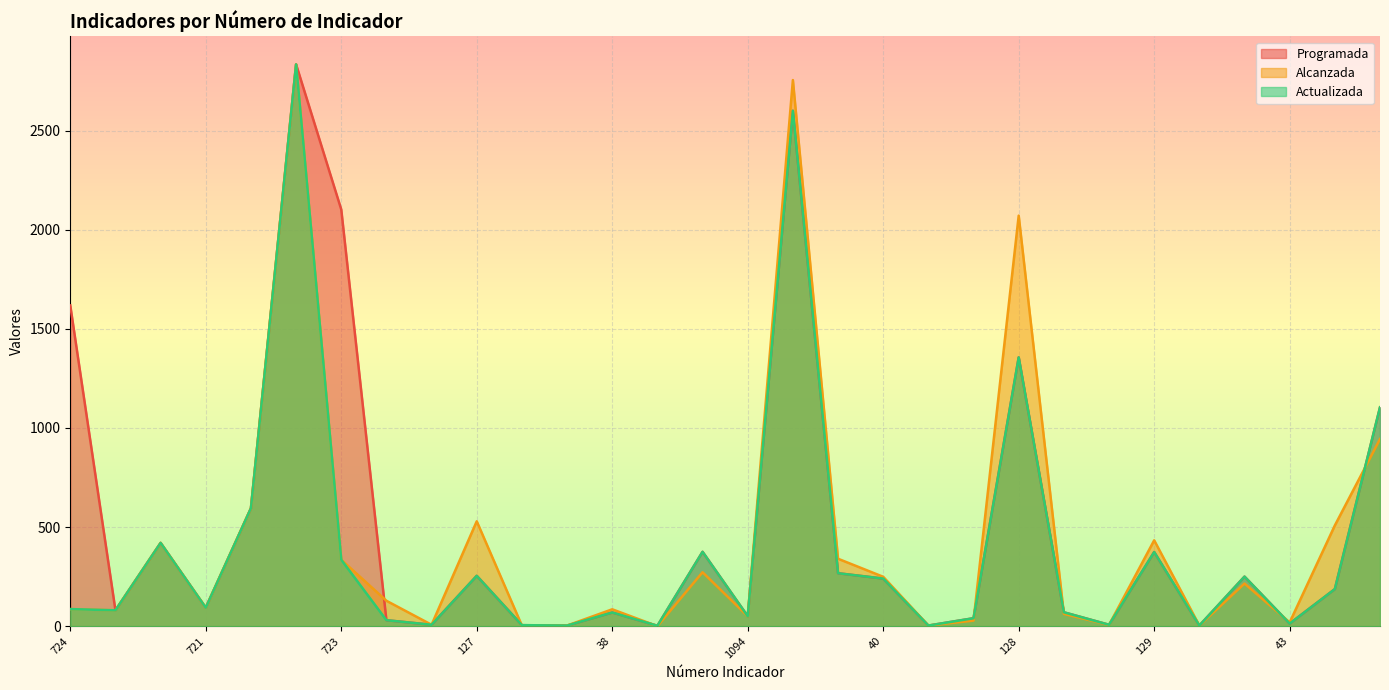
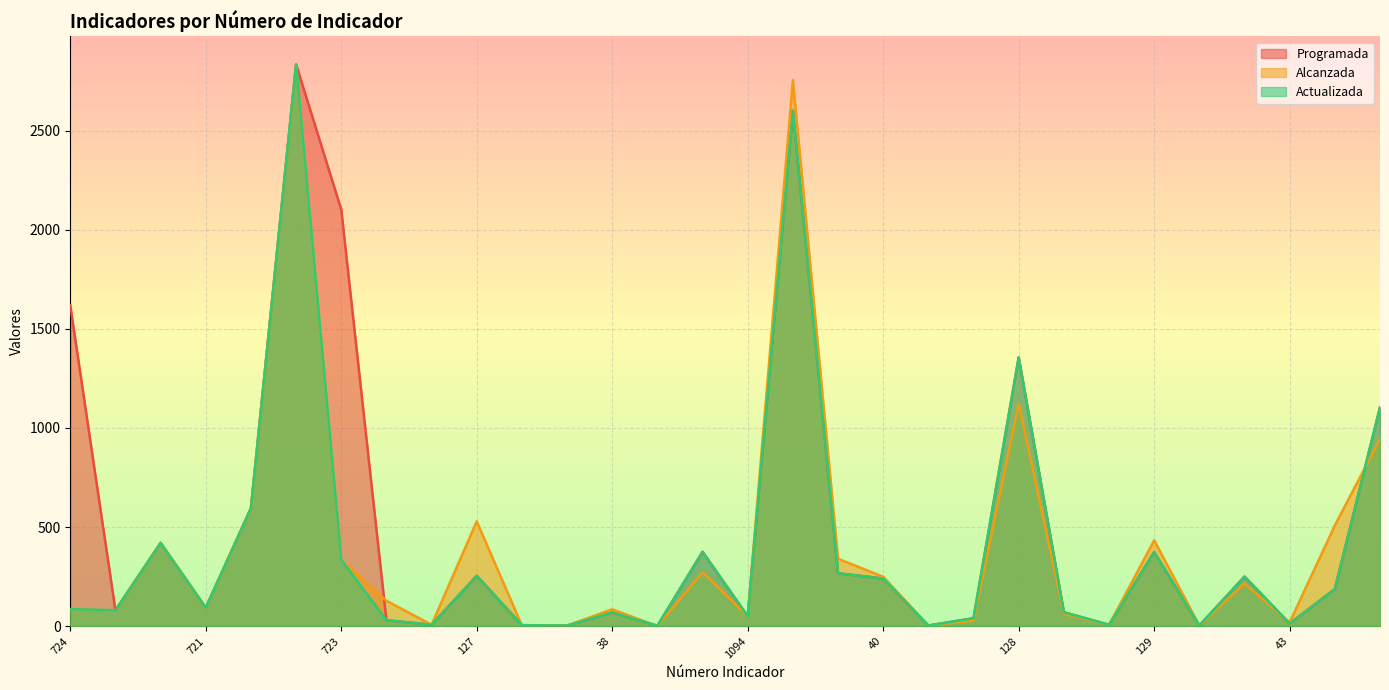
Alcanzada, 128: 2070 -> 1120
